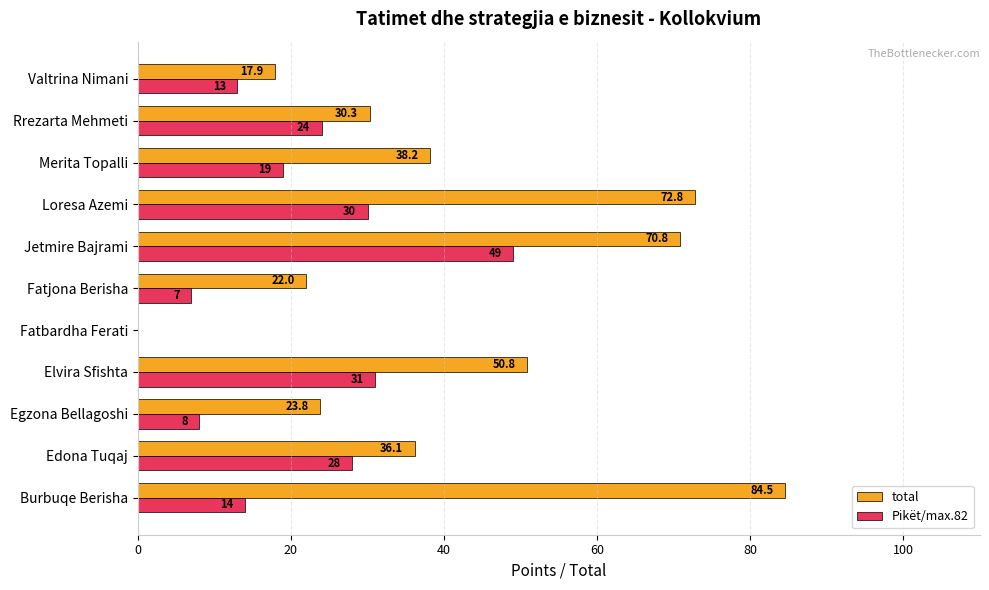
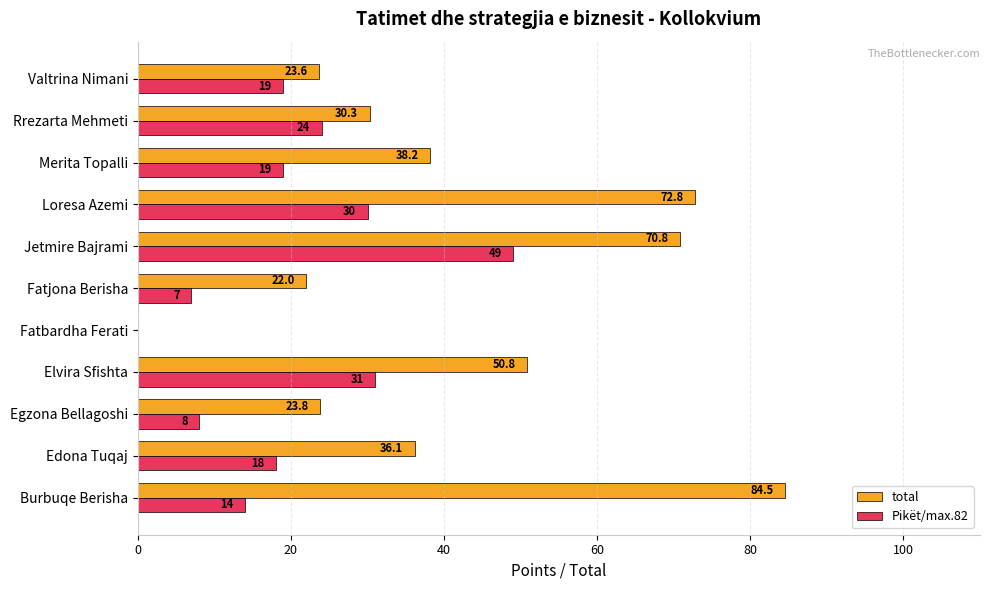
total, Valtrina Nimani: 17.9 -> 23.6
Pikët/max.82, Valtrina Nimani: 13 -> 19
Pikët/max.82, Edona Tuqaj: 28 -> 18
